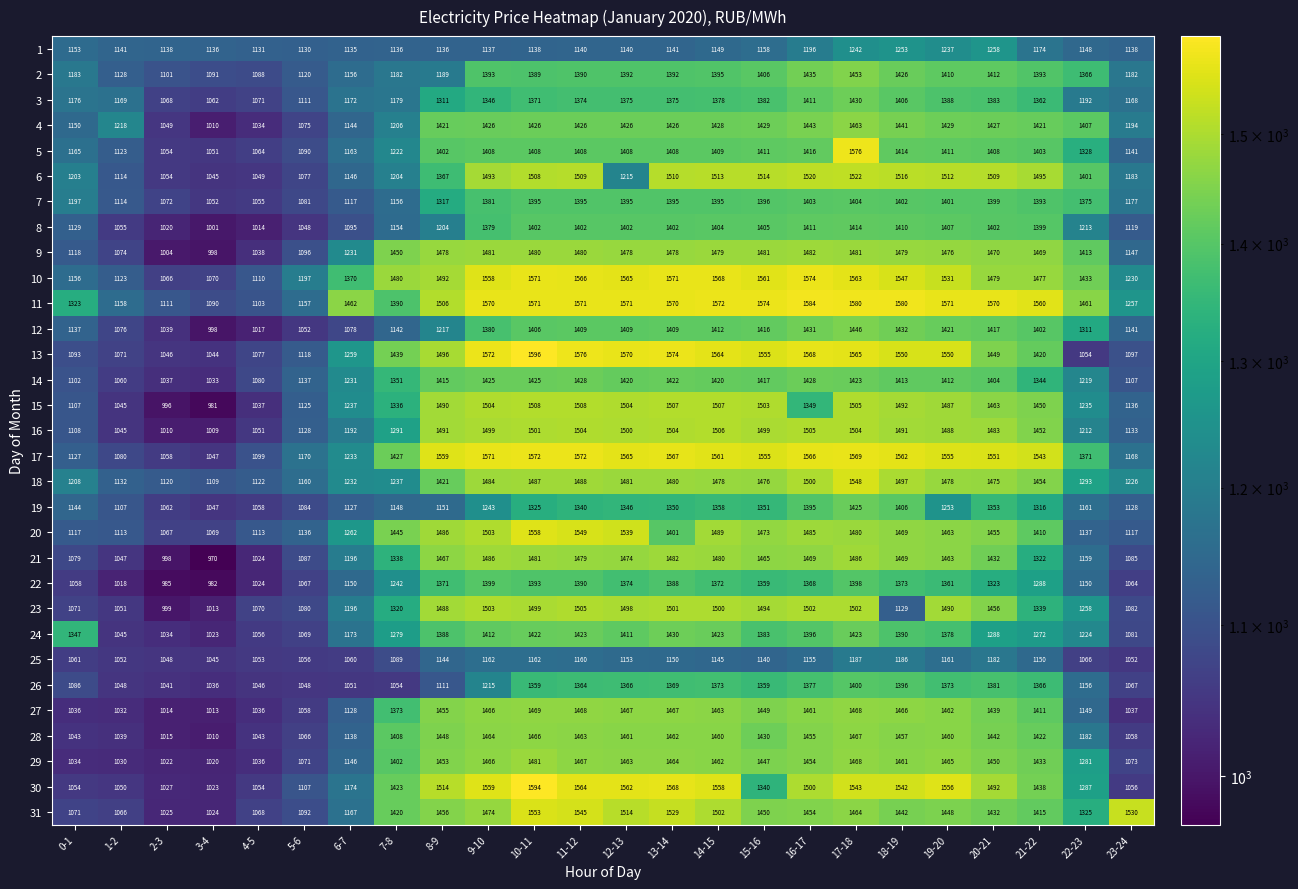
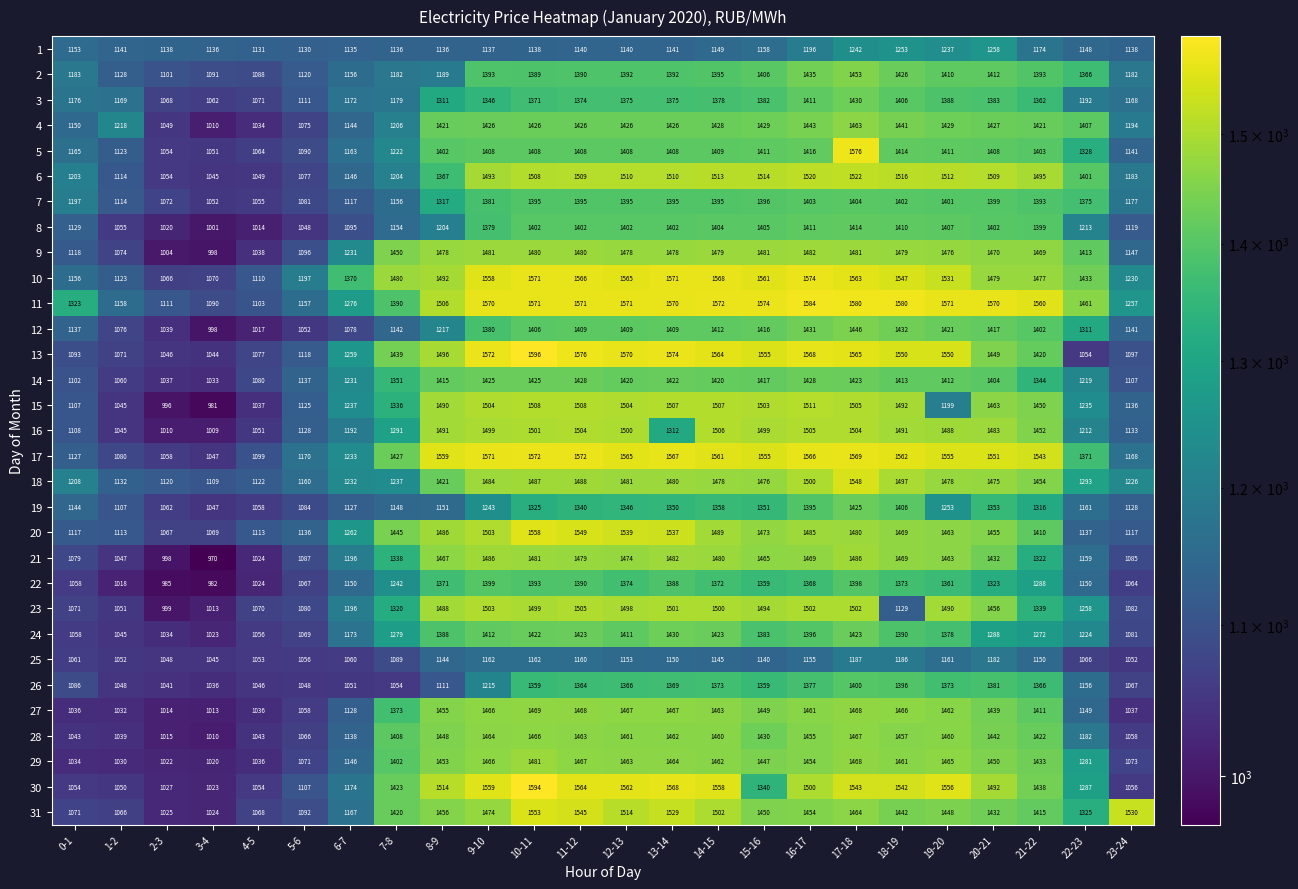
6, 12-13: 1215 -> 1510
11, 6-7: 1462 -> 1276
15, 16-17: 1349 -> 1511
15, 19-20: 1487 -> 1199
16, 13-14: 1504 -> 1312
20, 13-14: 1401 -> 1537
24, 0-1: 1347 -> 1058
